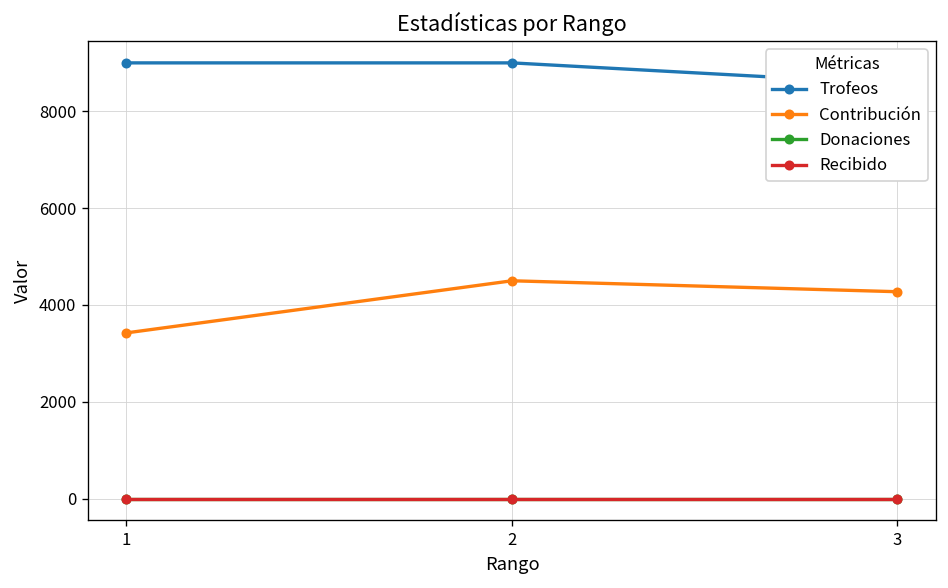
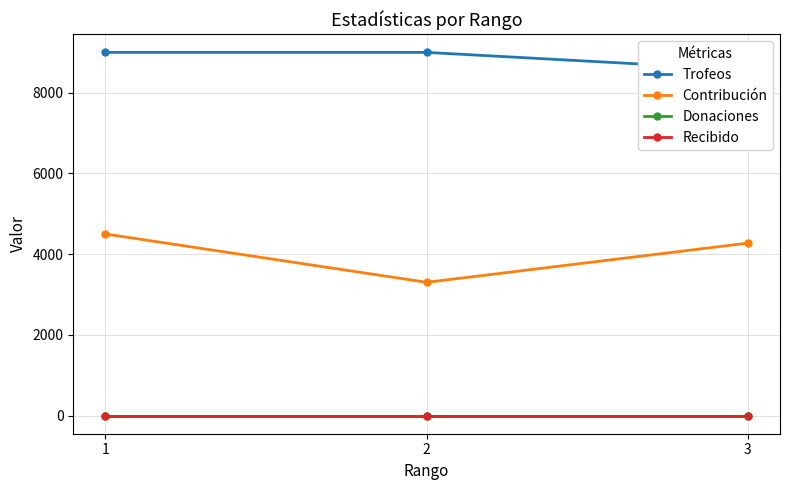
Contribución, 1: 3400 -> 4500
Contribución, 2: 4500 -> 3300
